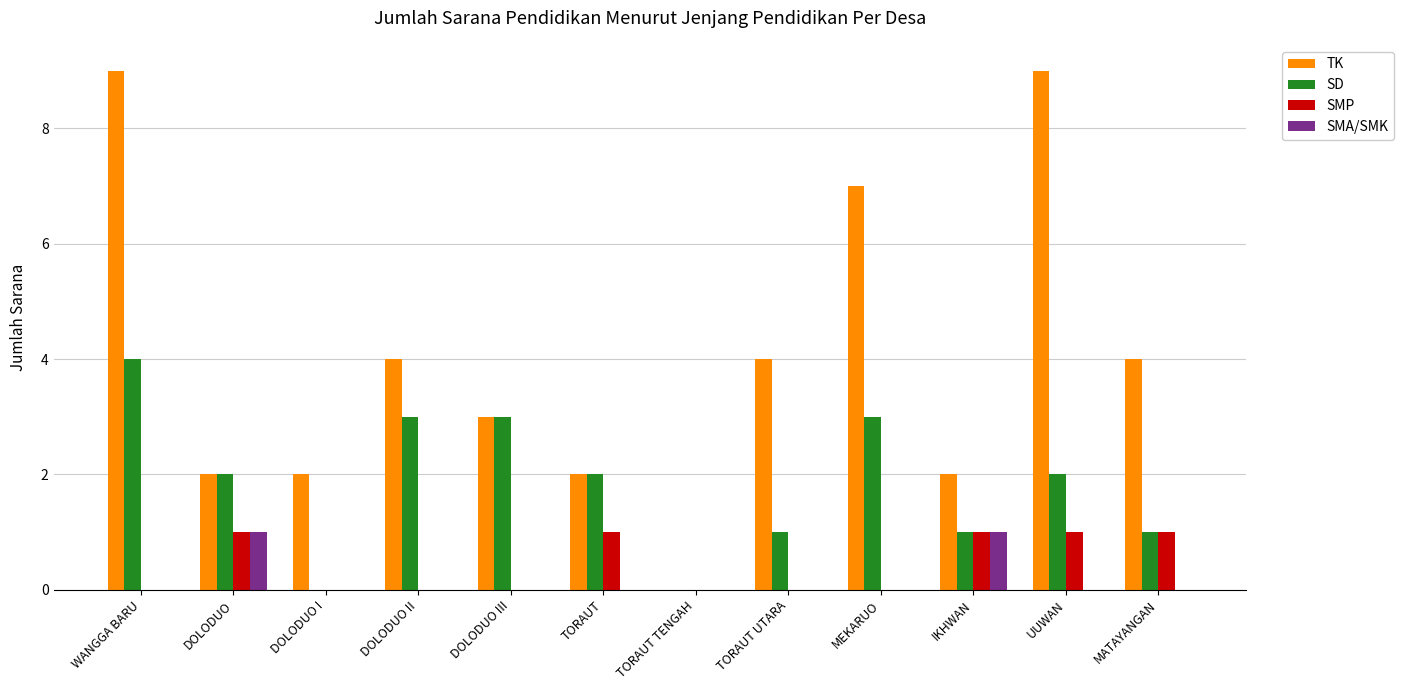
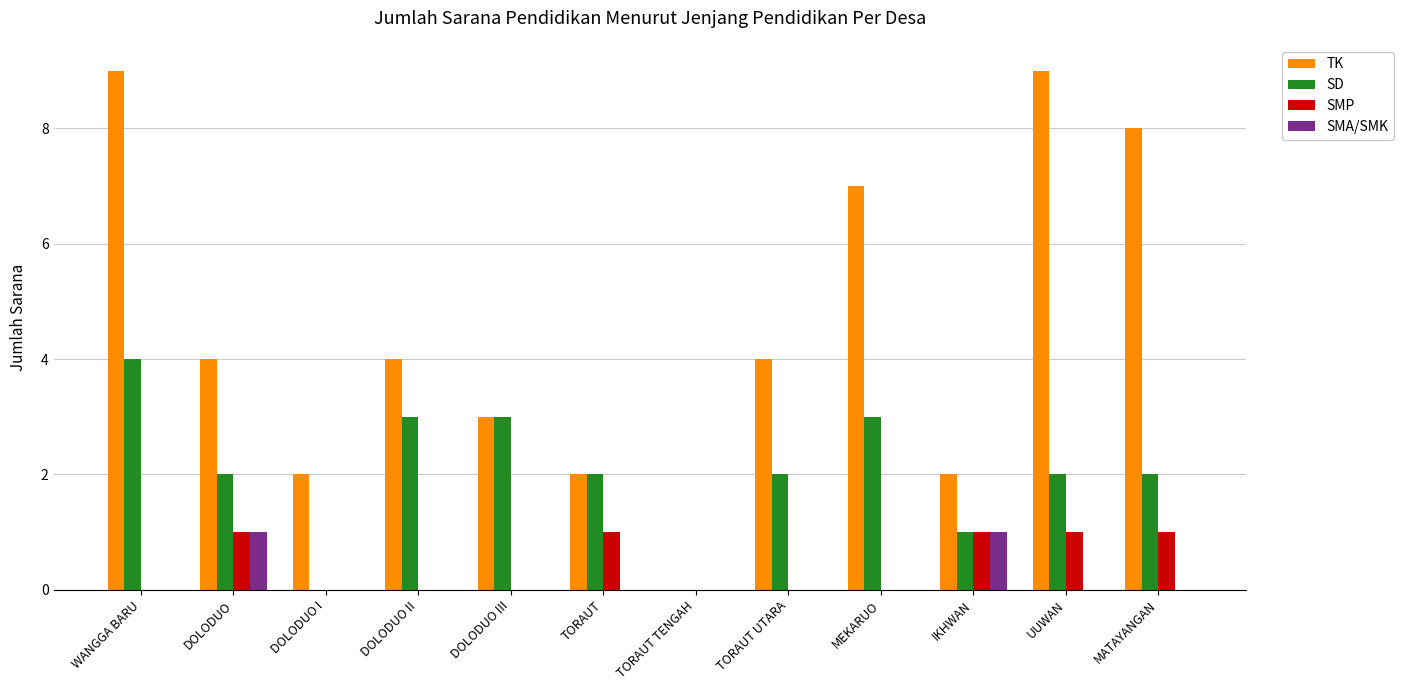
TK, DOLODUO: 2 -> 4
SD, TORAUT UTARA: 1 -> 2
TK, MATAYANGAN: 4 -> 8
SD, MATAYANGAN: 1 -> 2
